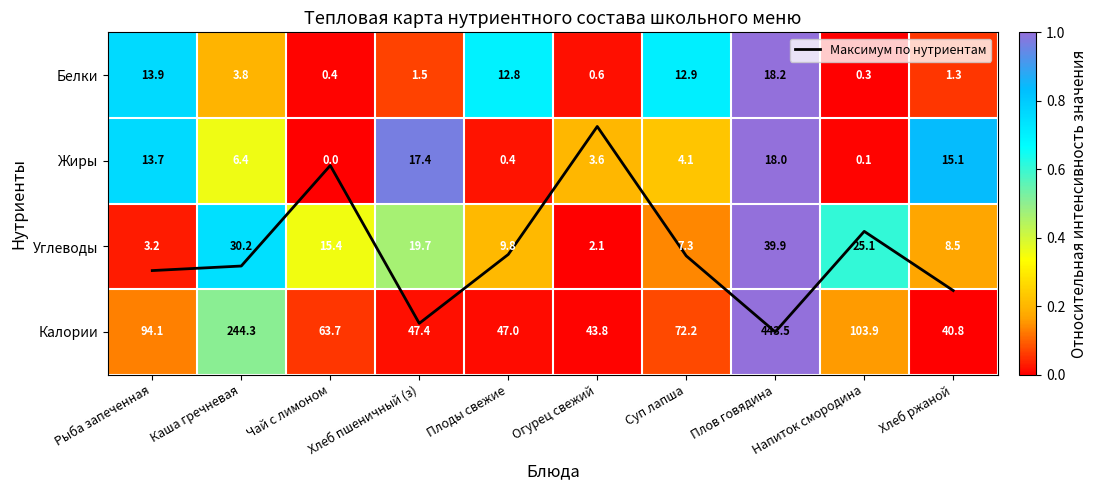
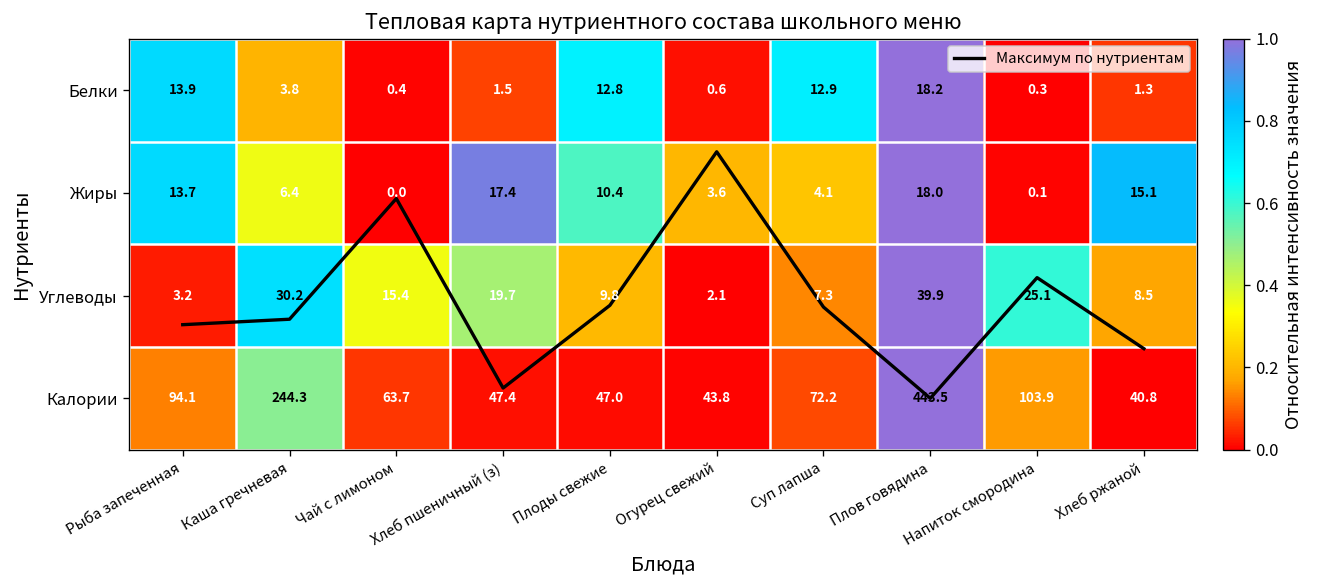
Жиры, Плоды свежие: 0.4 -> 10.4
